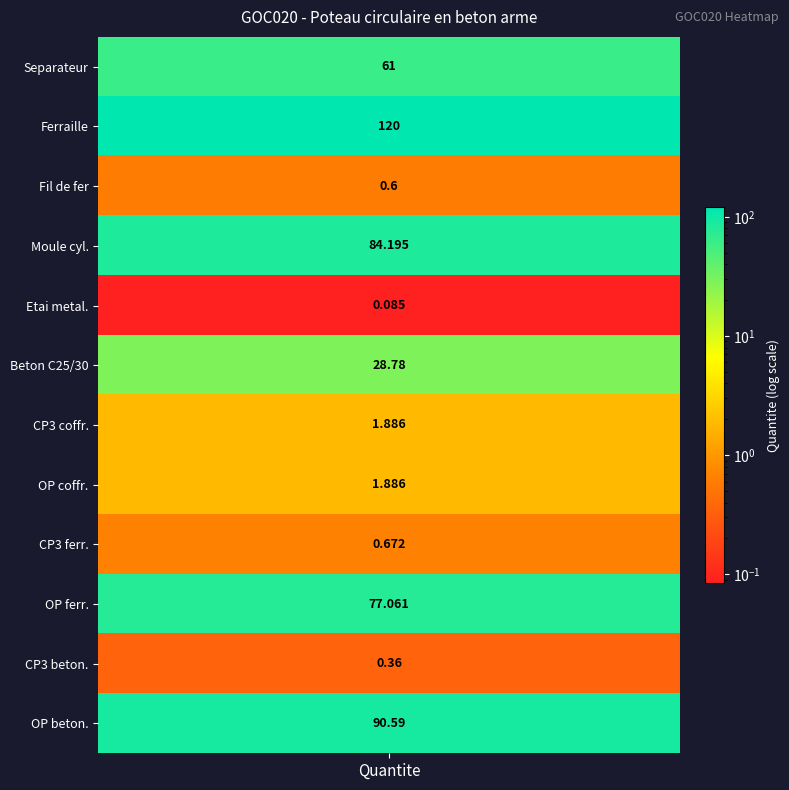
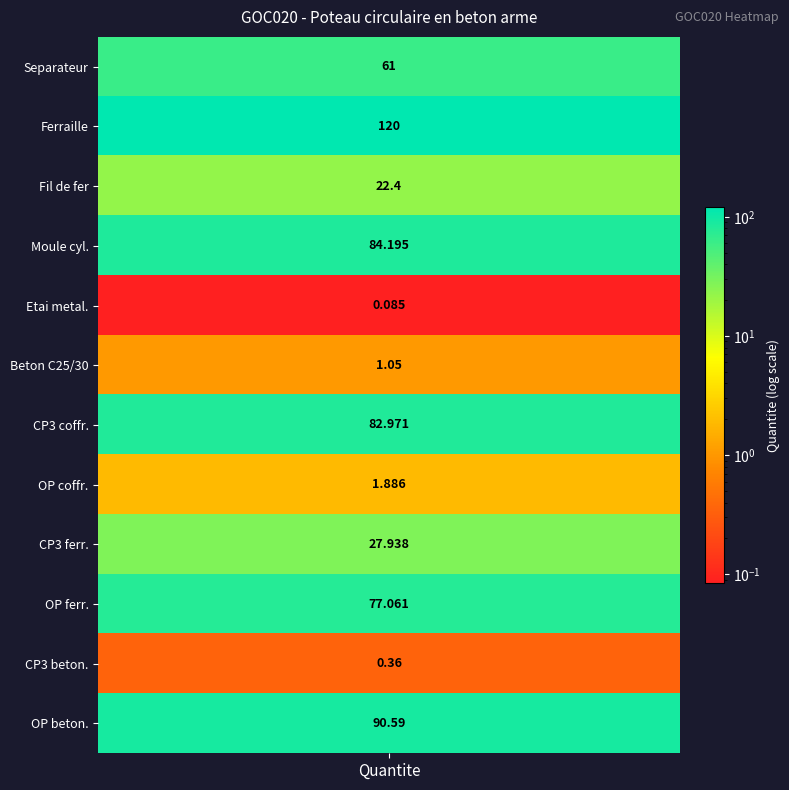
Fil de fer, Quantite: 0.6 -> 22.4
Beton C25/30, Quantite: 28.78 -> 1.05
CP3 coffr., Quantite: 1.886 -> 82.971
CP3 ferr., Quantite: 0.672 -> 27.938
